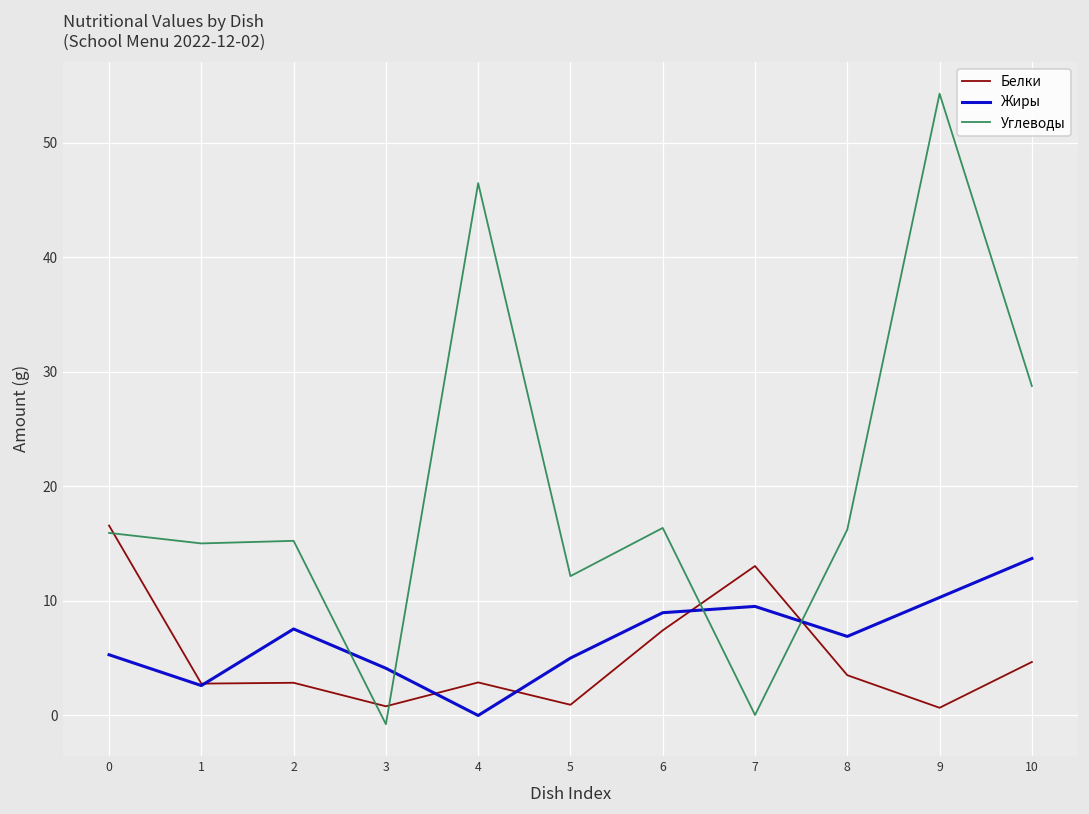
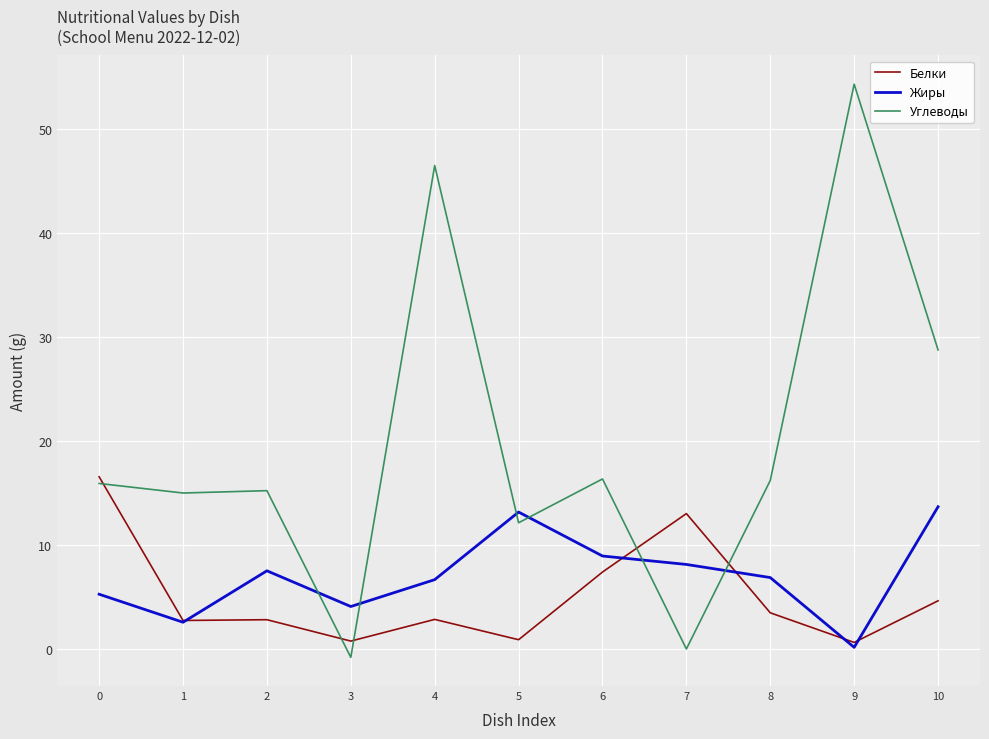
Жиры, 4: 0.0 -> 6.7
Жиры, 5: 5.0 -> 13.2
Жиры, 7: 9.5 -> 8.2
Жиры, 9: 10.3 -> 0.2
